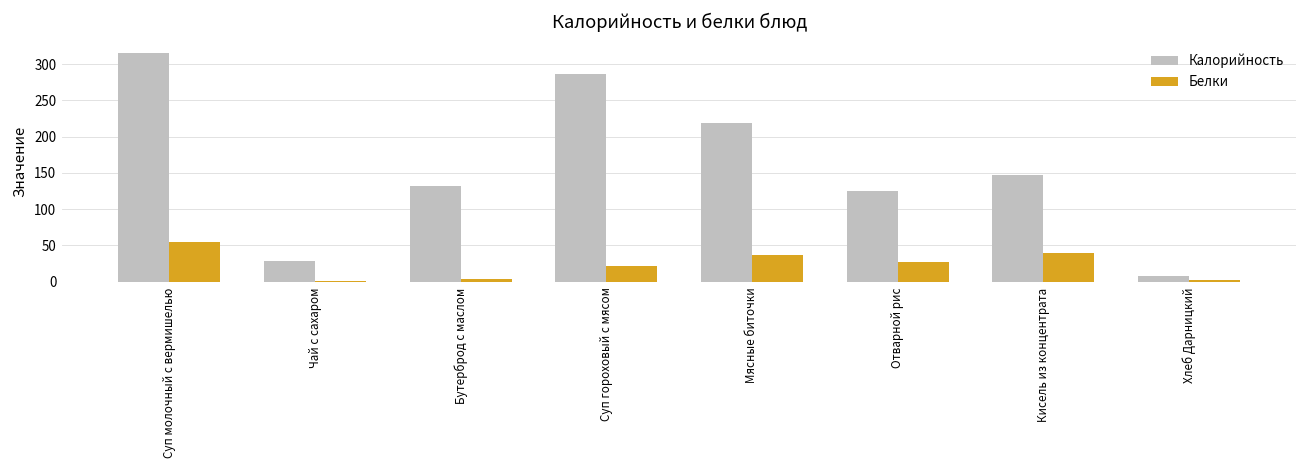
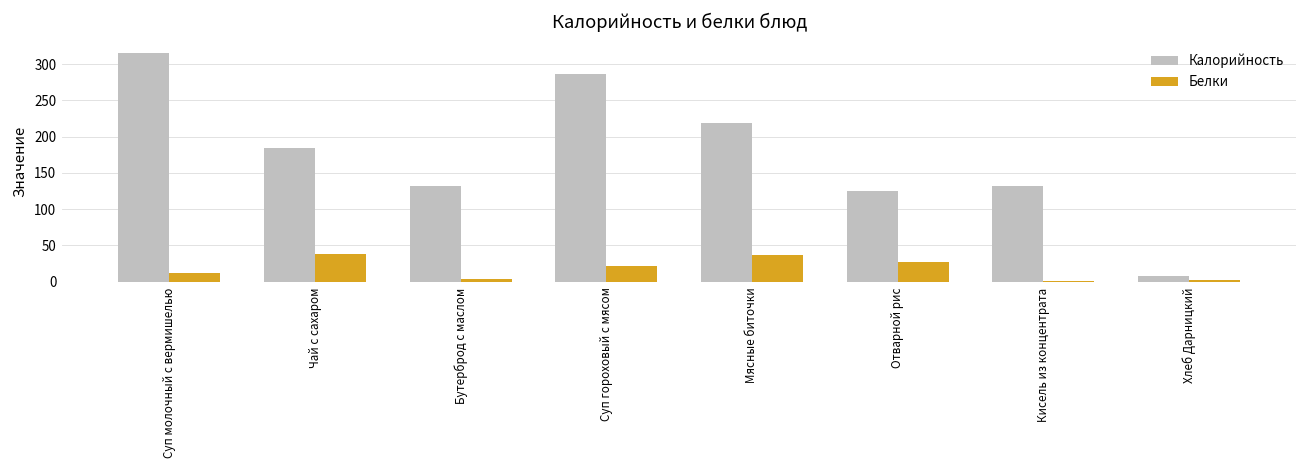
Белки, Суп молочный с вермишелью: 60 -> 10
Калорийность, Чай с сахаром: 30 -> 180
Белки, Чай с сахаром: 0 -> 40
Калорийность, Кисель из концентрата: 150 -> 130
Белки, Кисель из концентрата: 40 -> 0
